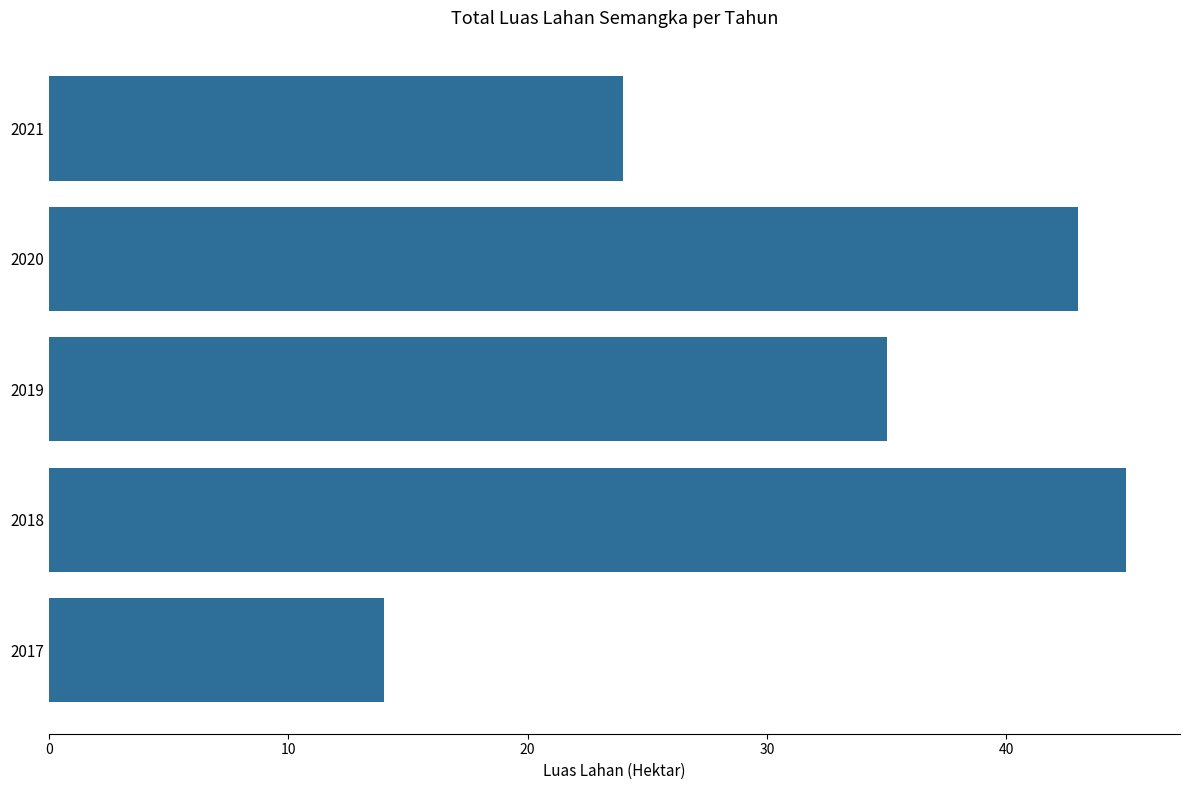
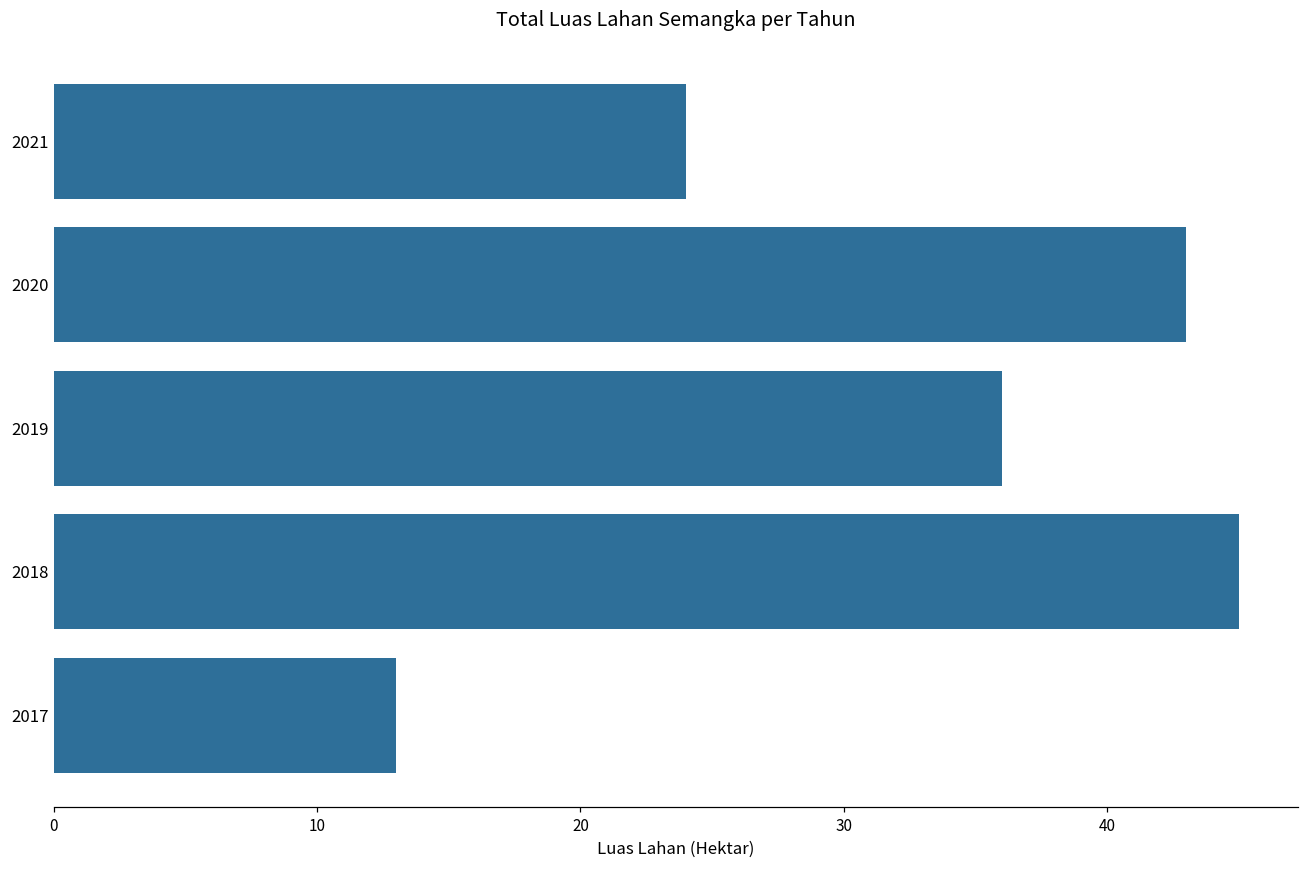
2019: 35 -> 36
2017: 14 -> 13
